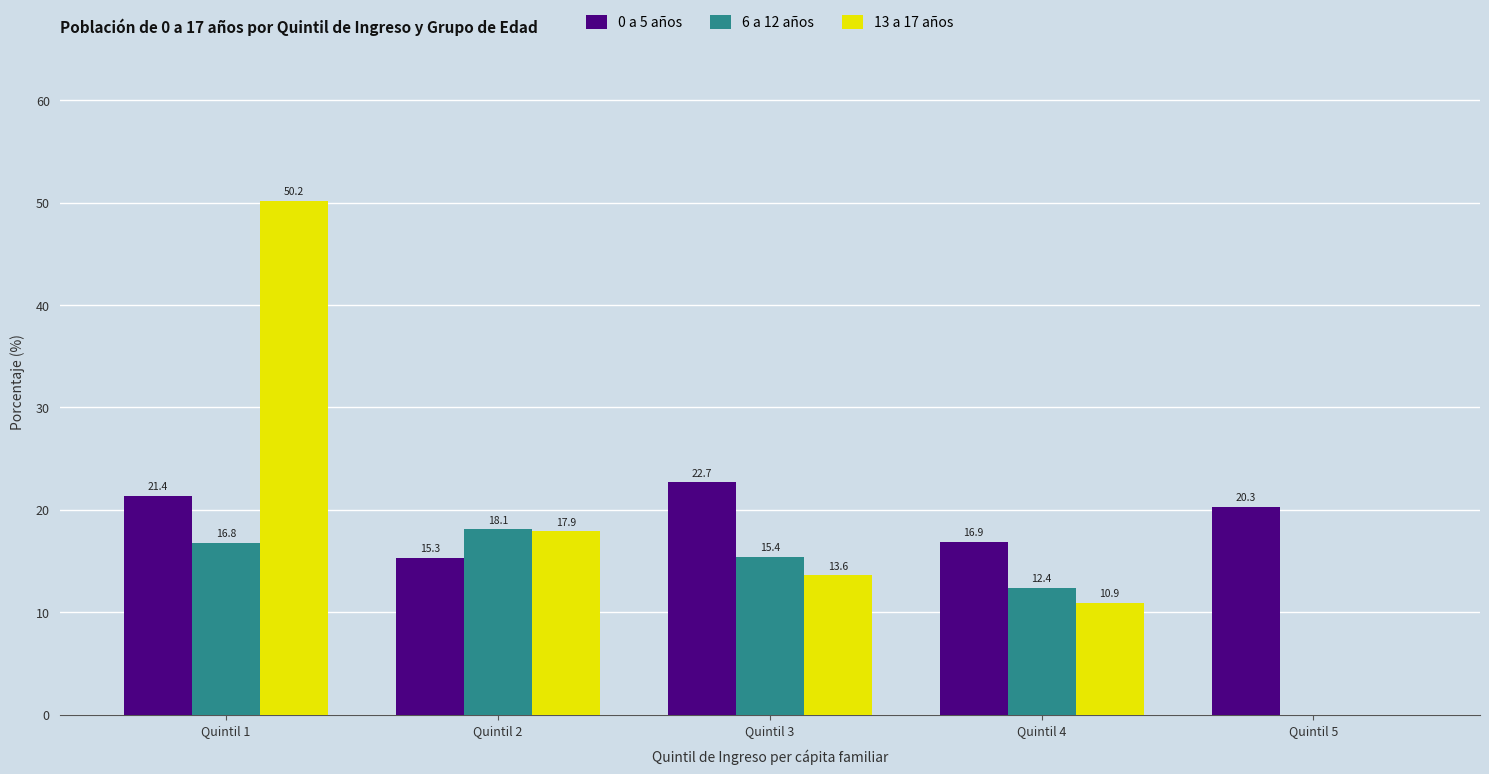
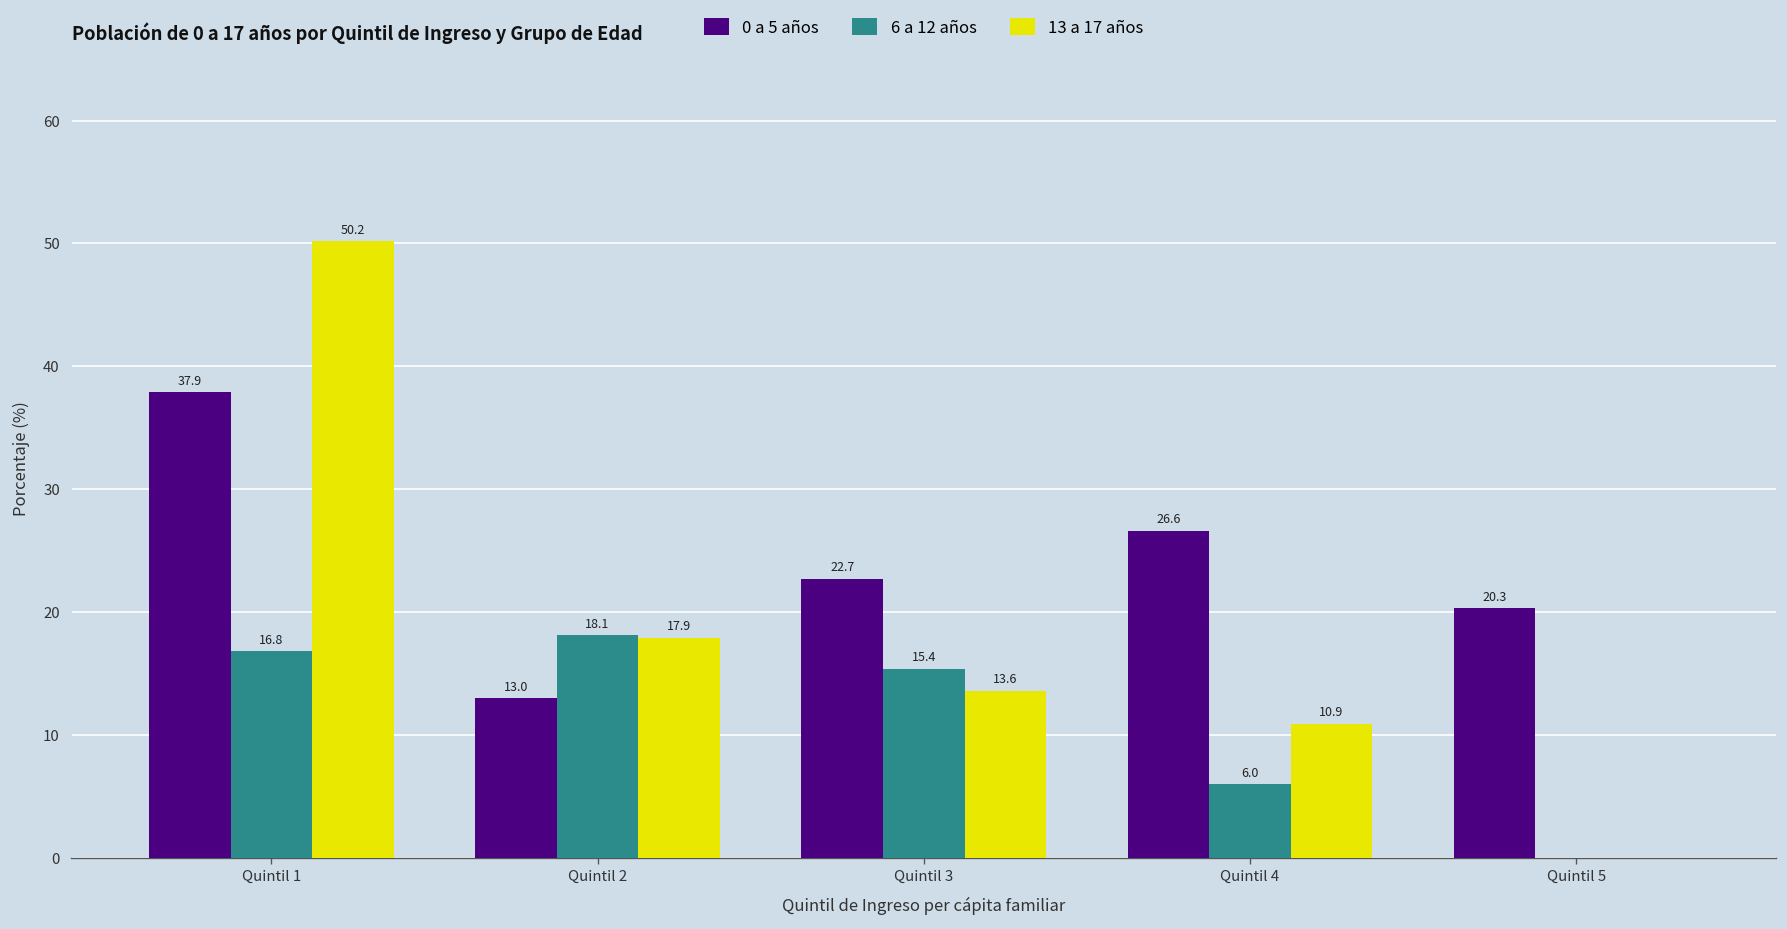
0 a 5 años, Quintil 1: 21.4 -> 37.9
0 a 5 años, Quintil 2: 15.3 -> 13.0
0 a 5 años, Quintil 4: 16.9 -> 26.6
6 a 12 años, Quintil 4: 12.4 -> 6.0
